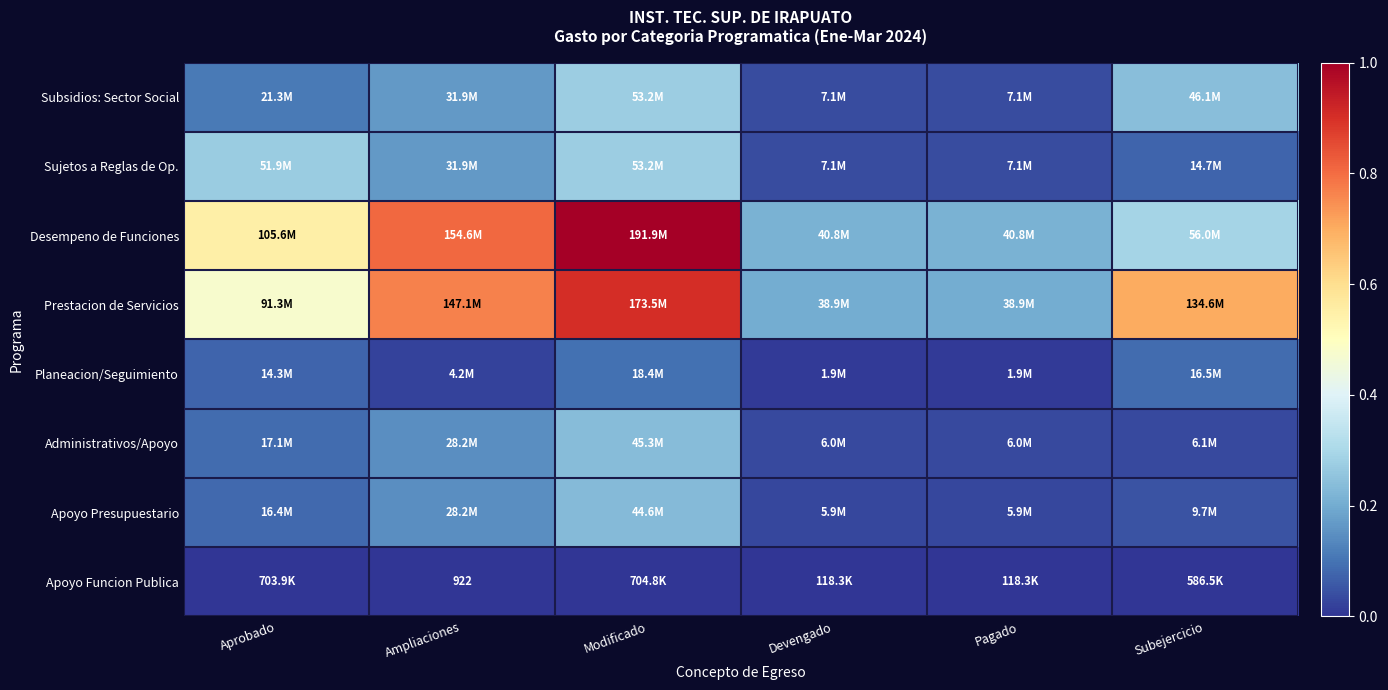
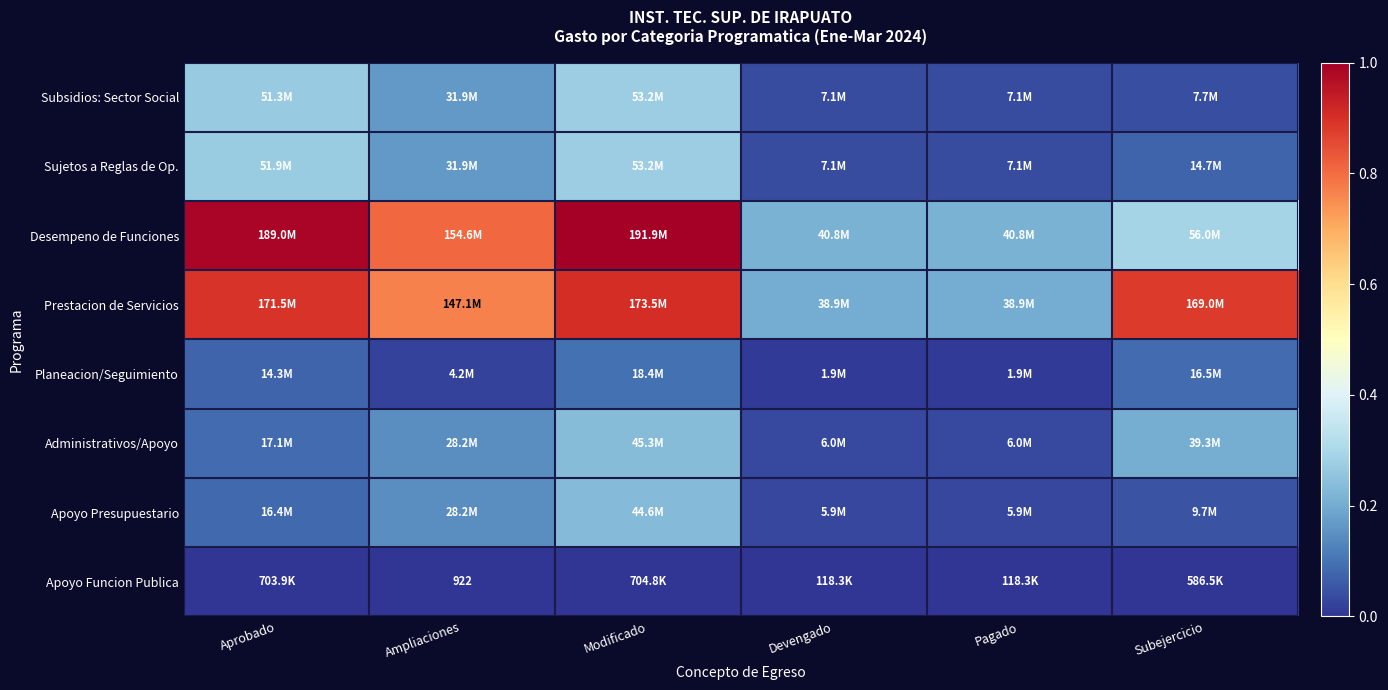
Subsidios: Sector Social, Aprobado: 21.3M -> 51.3M
Subsidios: Sector Social, Subejercicio: 46.1M -> 7.7M
Desempeno de Funciones, Aprobado: 105.6M -> 189.0M
Prestacion de Servicios, Aprobado: 91.3M -> 171.5M
Prestacion de Servicios, Subejercicio: 134.6M -> 169.0M
Administrativos/Apoyo, Subejercicio: 6.1M -> 39.3M
